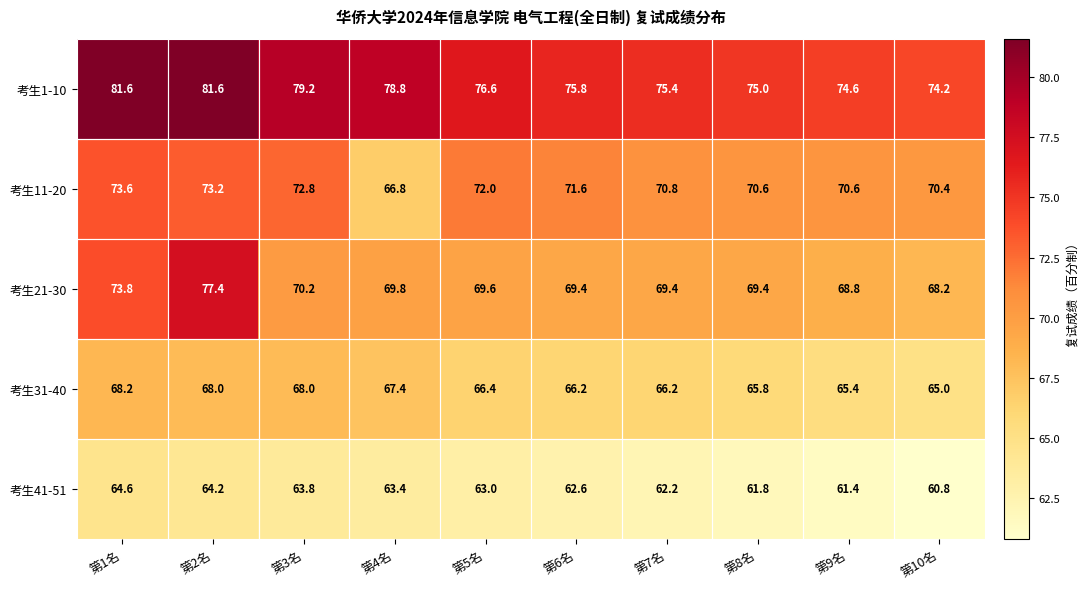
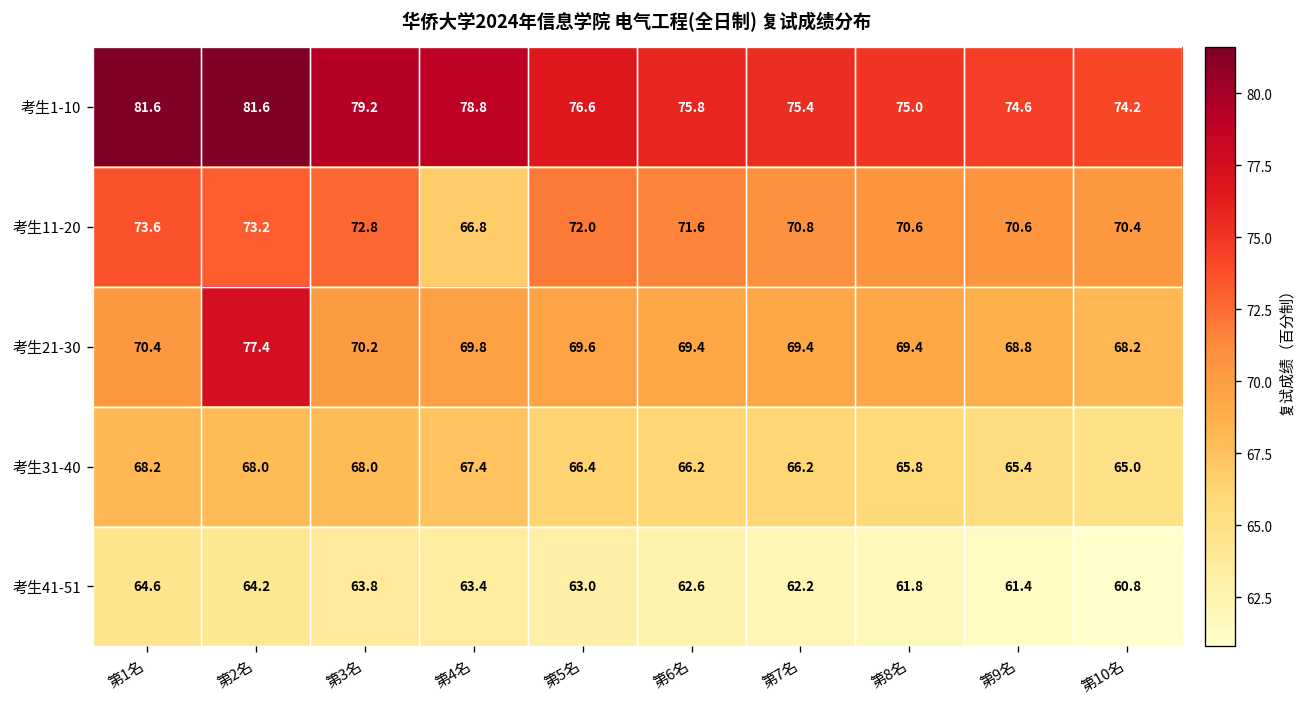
考生21-30, 第1名: 73.8 -> 70.4
